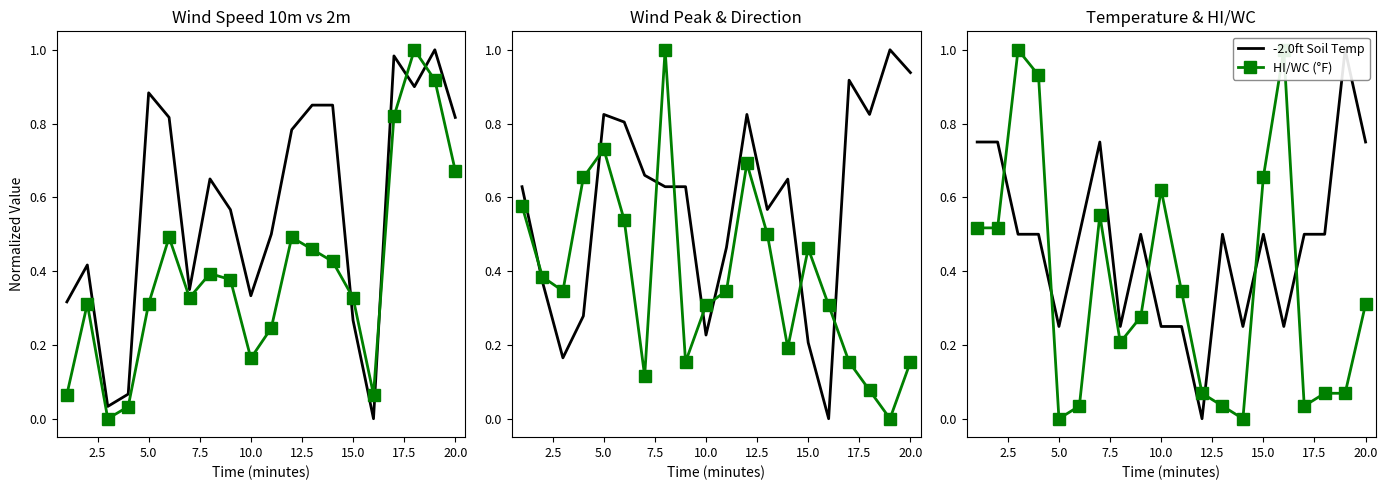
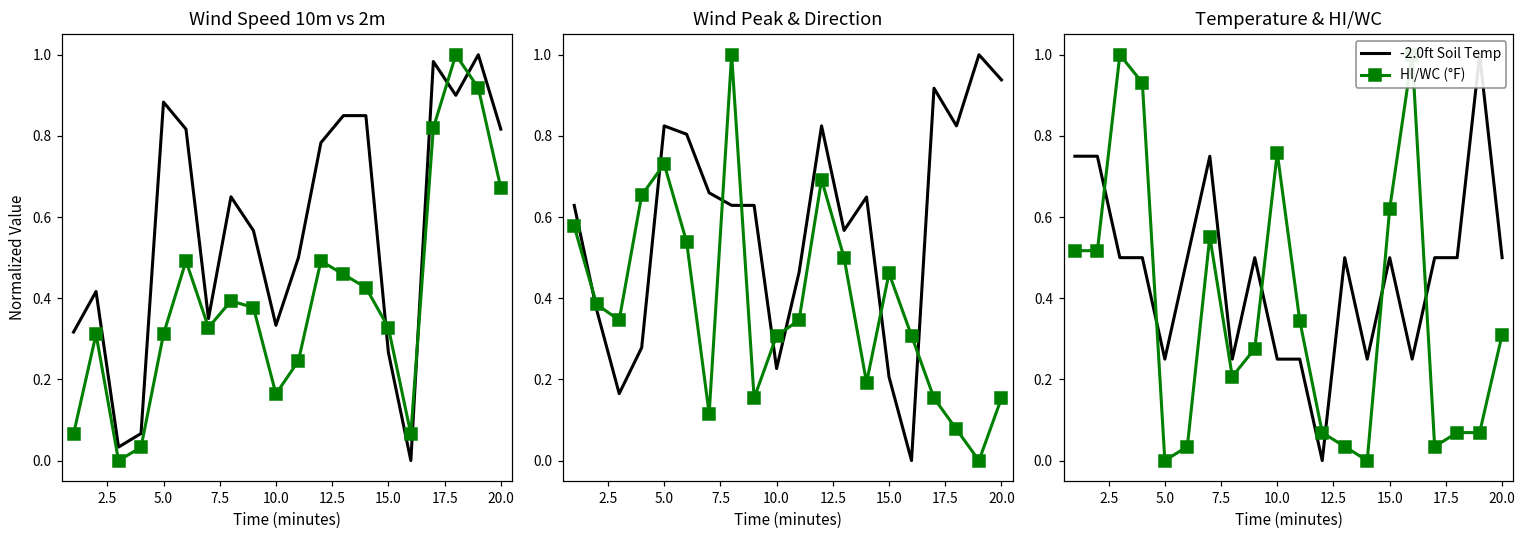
Temperature & HI/WC, HI/WC (°F), 10.0: 0.62 -> 0.76
Temperature & HI/WC, HI/WC (°F), 15.0: 0.66 -> 0.62
Temperature & HI/WC, -2.0ft Soil Temp, 20.0: 0.75 -> 0.50
